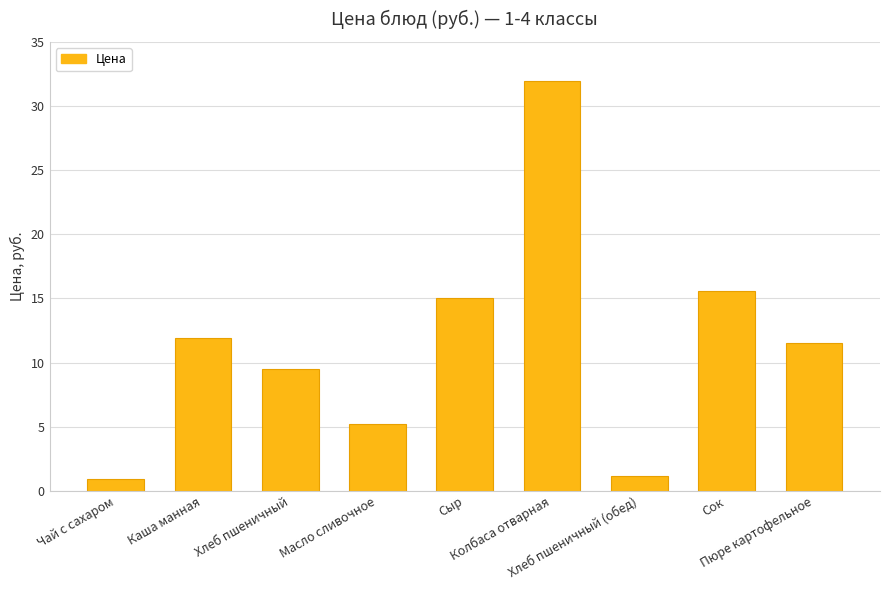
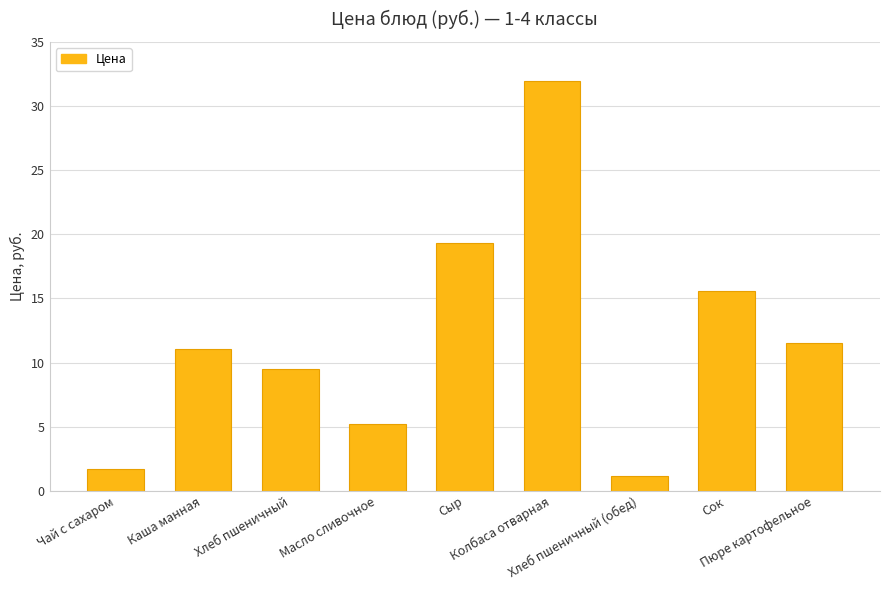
Чай с сахаром: 1.0 -> 1.7
Каша манная: 11.9 -> 11.1
Сыр: 15.1 -> 19.4
